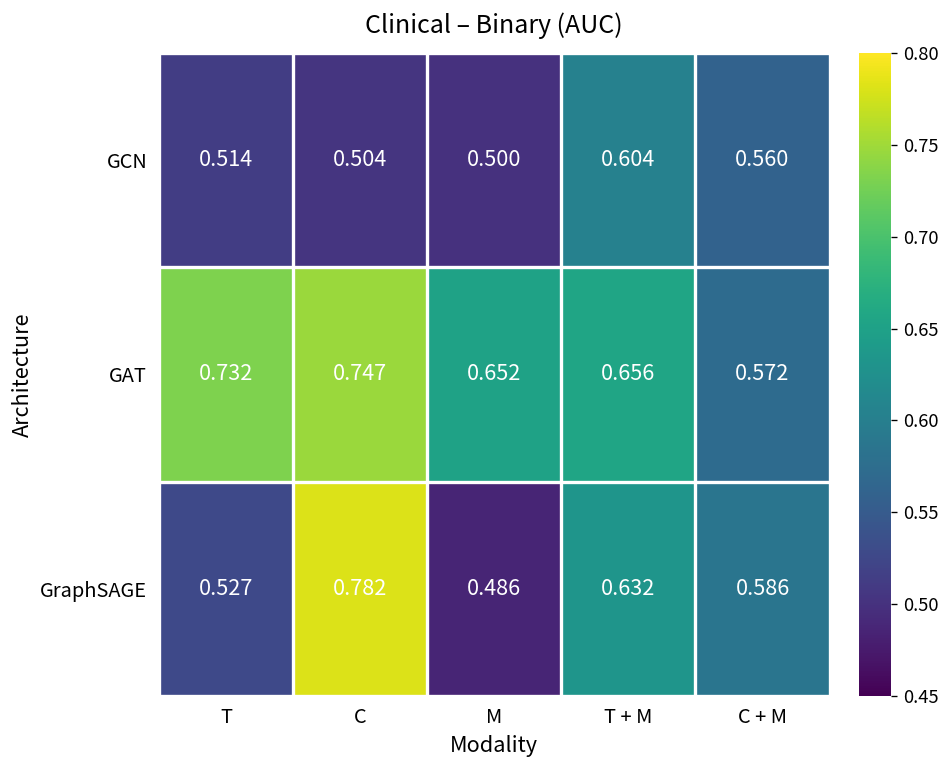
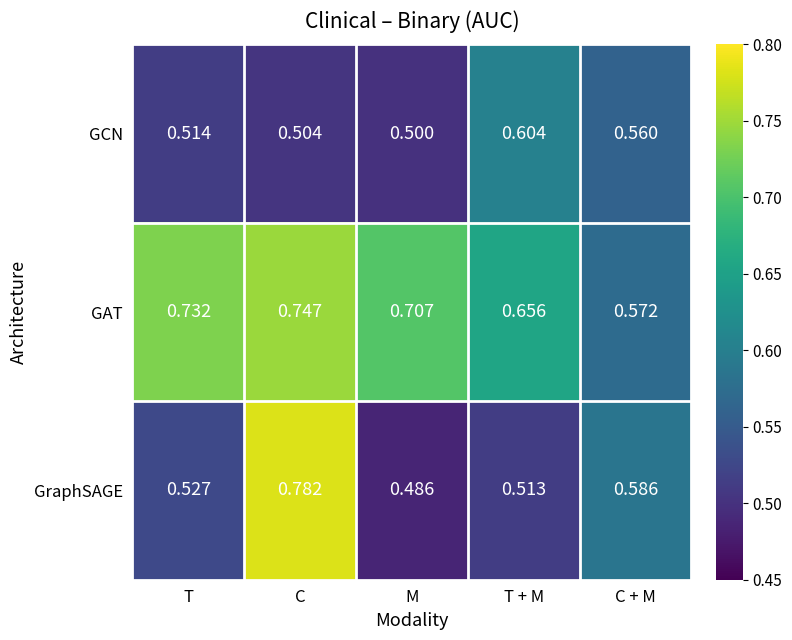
GAT, M: 0.652 -> 0.707
GraphSAGE, T + M: 0.632 -> 0.513
